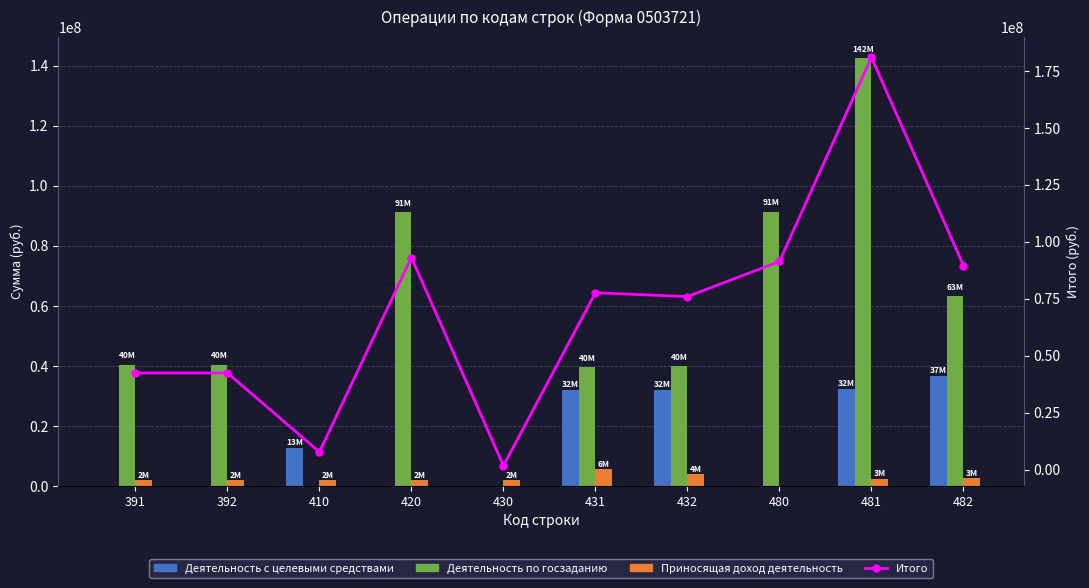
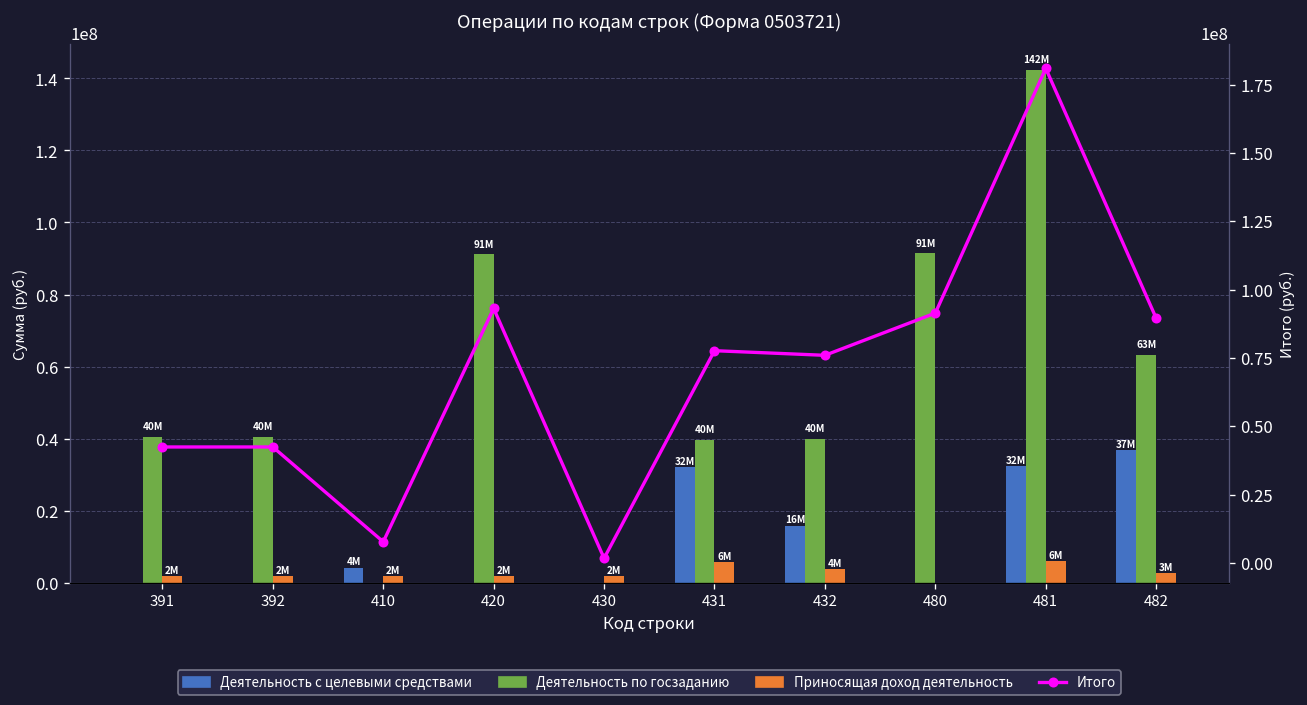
Деятельность с целевыми средствами, 410: 13M -> 4M
Деятельность с целевыми средствами, 432: 32M -> 16M
Приносящая доход деятельность, 481: 3M -> 6M
